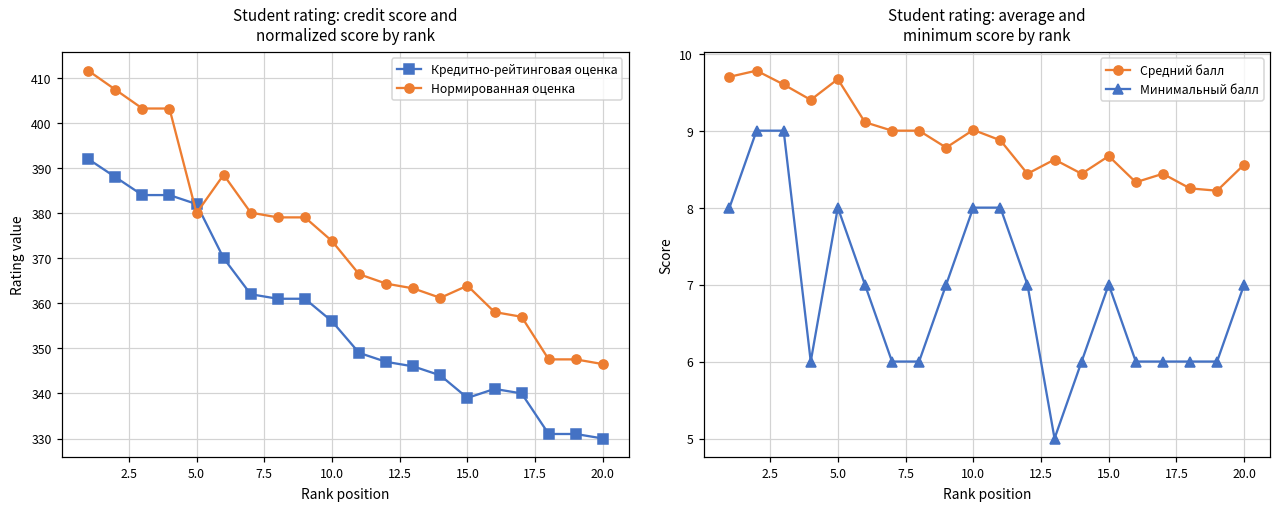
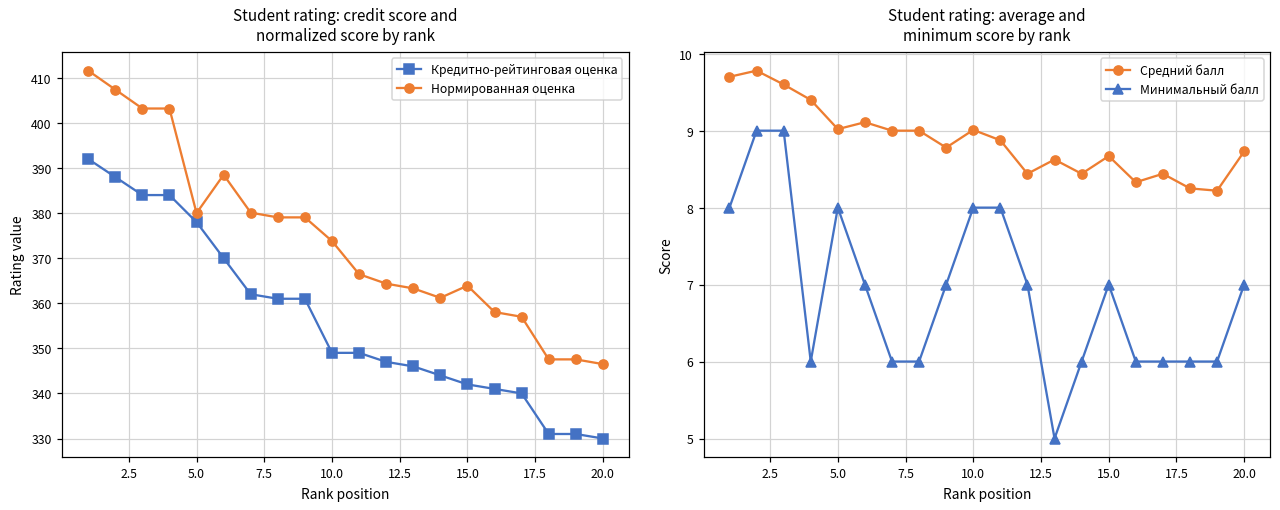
Student rating: credit score and normalized score by rank, Кредитно-рейтинговая оценка, 5.0: 382 -> 378
Student rating: credit score and normalized score by rank, Кредитно-рейтинговая оценка, 10.0: 356 -> 349
Student rating: credit score and normalized score by rank, Кредитно-рейтинговая оценка, 15.0: 339 -> 342
Student rating: average and minimum score by rank, Средний балл, 5.0: 9.7 -> 9.0
Student rating: average and minimum score by rank, Средний балл, 20.0: 8.6 -> 8.7
